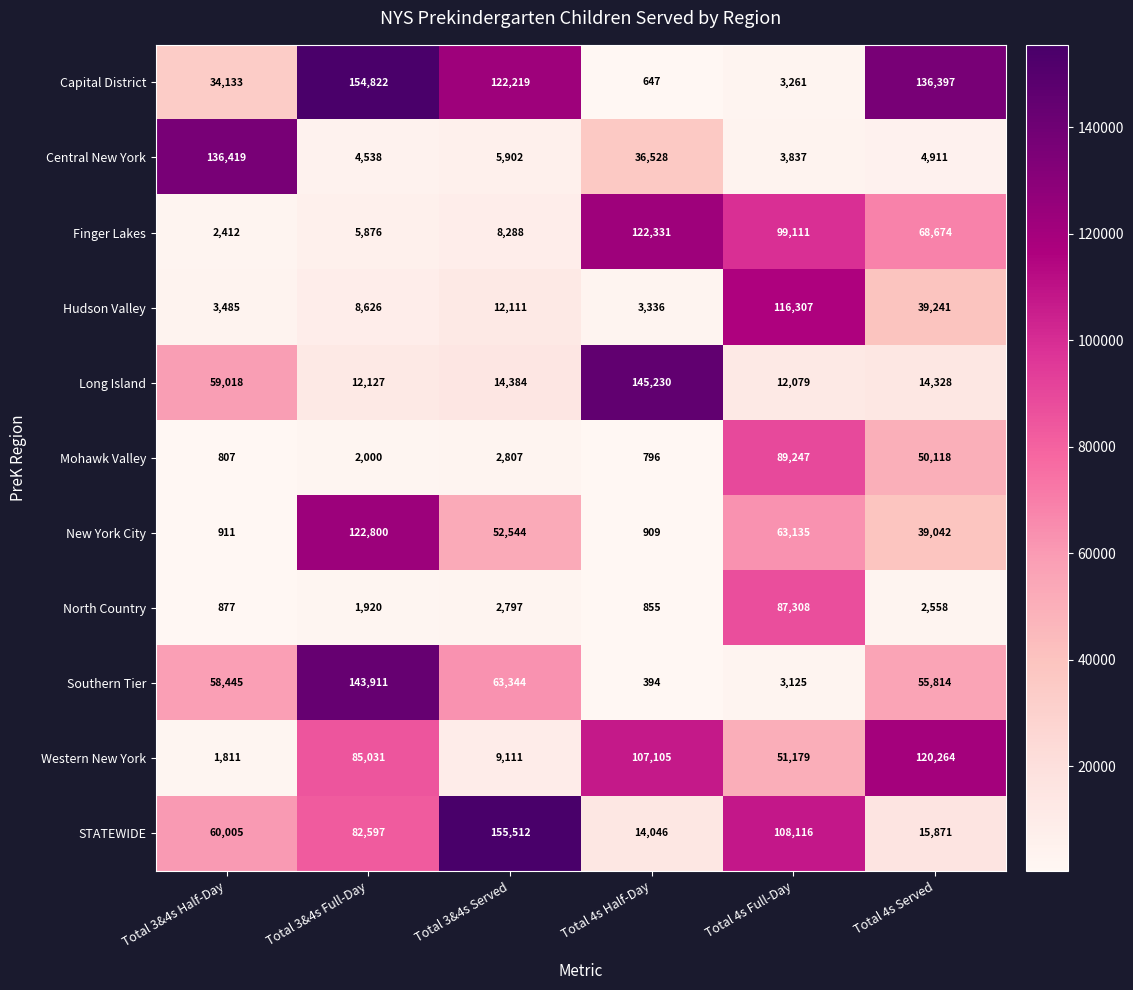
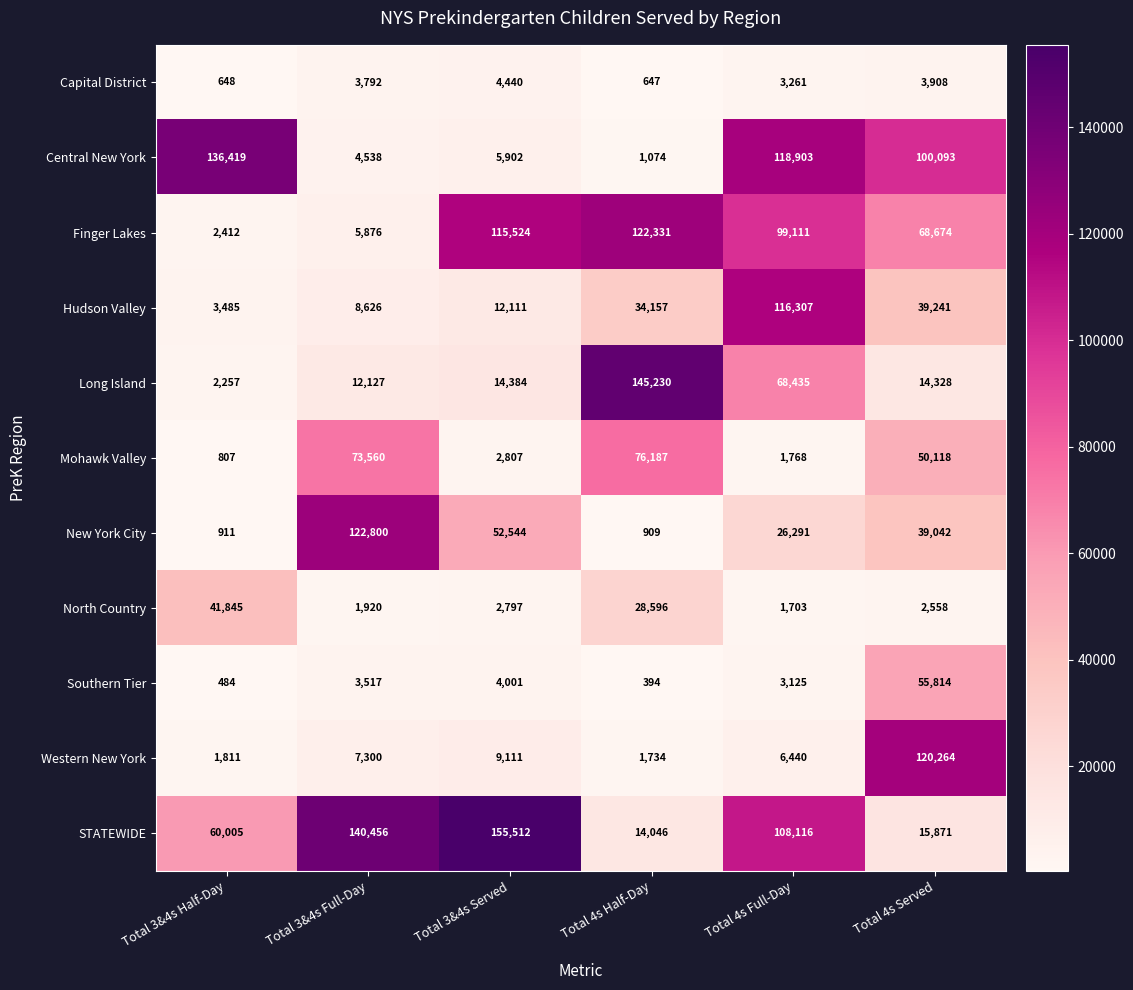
Capital District, Total 3&4s Half-Day: 34,133 -> 648
Capital District, Total 3&4s Full-Day: 154,822 -> 3,792
Capital District, Total 3&4s Served: 122,219 -> 4,440
Capital District, Total 4s Served: 136,397 -> 3,908
Central New York, Total 4s Half-Day: 36,528 -> 1,074
Central New York, Total 4s Full-Day: 3,837 -> 118,903
Central New York, Total 4s Served: 4,911 -> 100,093
Finger Lakes, Total 3&4s Served: 8,288 -> 115,524
Hudson Valley, Total 4s Half-Day: 3,336 -> 34,157
Long Island, Total 3&4s Half-Day: 59,018 -> 2,257
Long Island, Total 4s Full-Day: 12,079 -> 68,435
Mohawk Valley, Total 3&4s Full-Day: 2,000 -> 73,560
Mohawk Valley, Total 4s Half-Day: 796 -> 76,187
Mohawk Valley, Total 4s Full-Day: 89,247 -> 1,768
New York City, Total 4s Full-Day: 63,135 -> 26,291
North Country, Total 3&4s Half-Day: 877 -> 41,845
North Country, Total 4s Half-Day: 855 -> 28,596
North Country, Total 4s Full-Day: 87,308 -> 1,703
Southern Tier, Total 3&4s Half-Day: 58,445 -> 484
Southern Tier, Total 3&4s Full-Day: 143,911 -> 3,517
Southern Tier, Total 3&4s Served: 63,344 -> 4,001
Western New York, Total 3&4s Full-Day: 85,031 -> 7,300
Western New York, Total 4s Half-Day: 107,105 -> 1,734
Western New York, Total 4s Full-Day: 51,179 -> 6,440
STATEWIDE, Total 3&4s Full-Day: 82,597 -> 140,456
